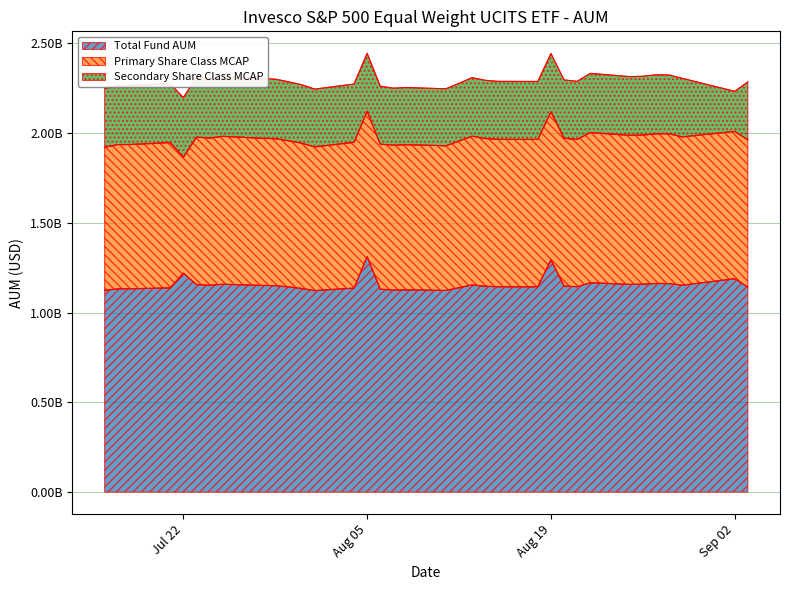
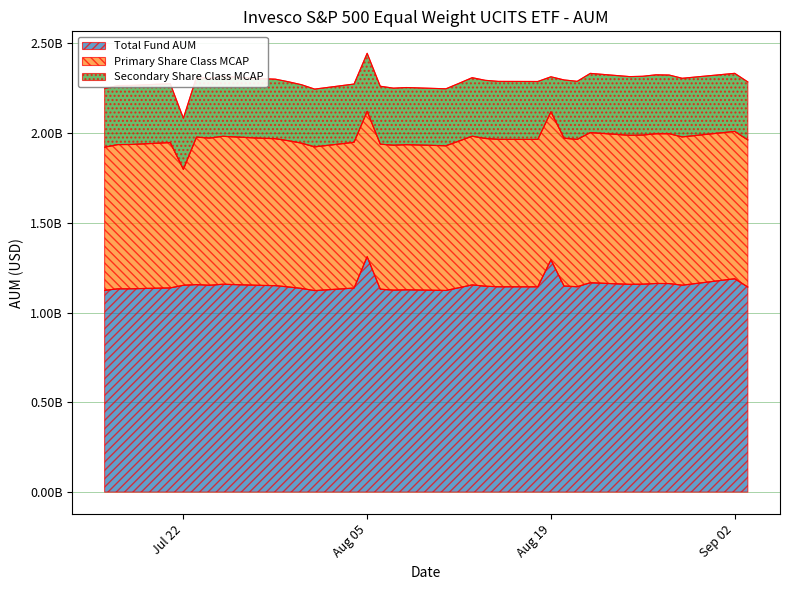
Total Fund AUM, Jul 22: 1220000000 -> 1150000000
Secondary Share Class MCAP, Jul 22: 330000000 -> 290000000
Secondary Share Class MCAP, Aug 19: 320000000 -> 200000000
Secondary Share Class MCAP, Sep 02: 220000000 -> 320000000
